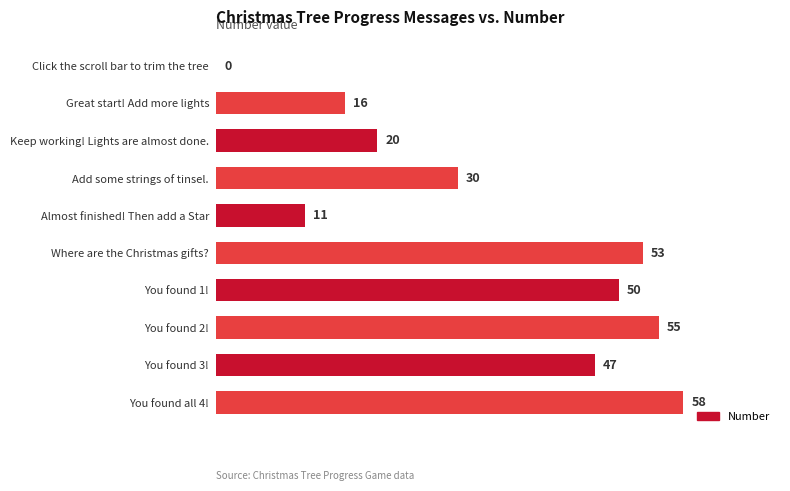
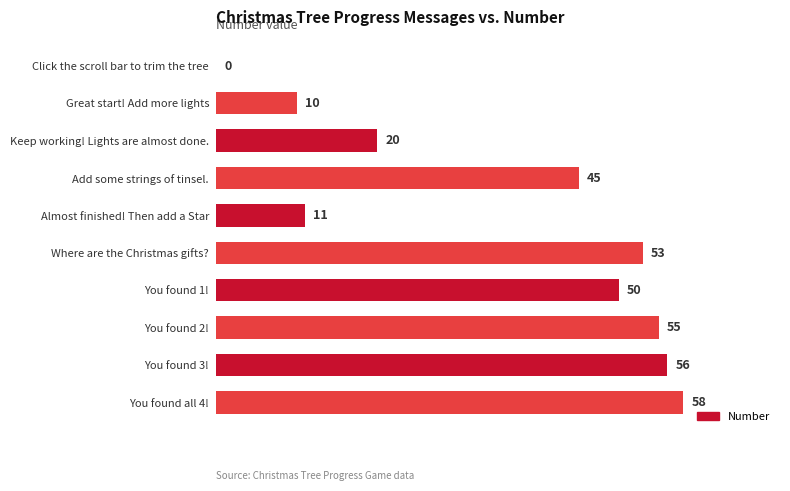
Great start! Add more lights: 16 -> 10
Add some strings of tinsel.: 30 -> 45
You found 3!: 47 -> 56
